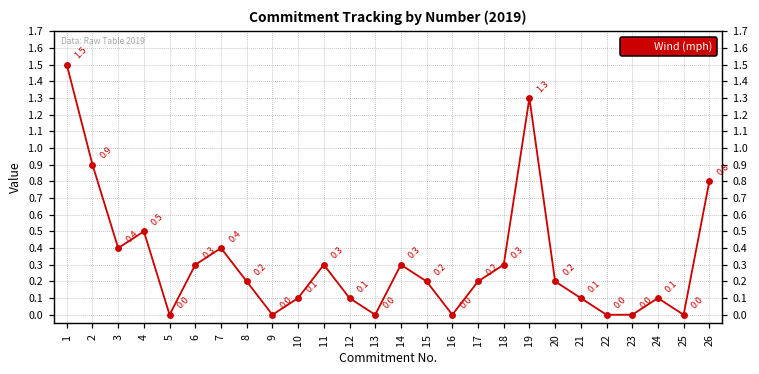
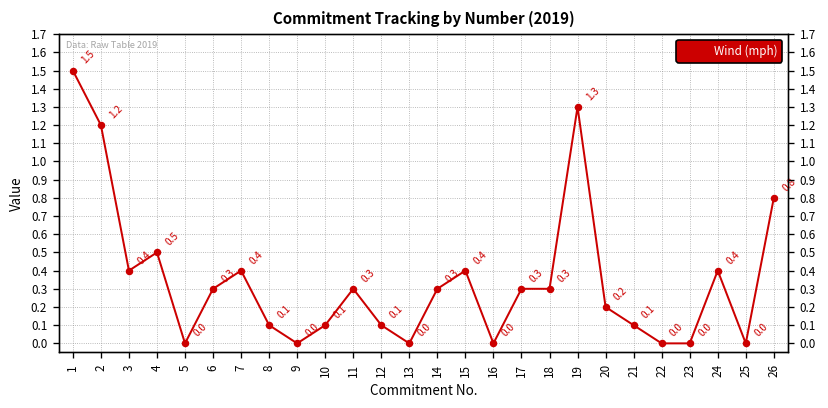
2: 0.9 -> 1.2
8: 0.2 -> 0.1
15: 0.2 -> 0.4
17: 0.2 -> 0.3
24: 0.1 -> 0.4
